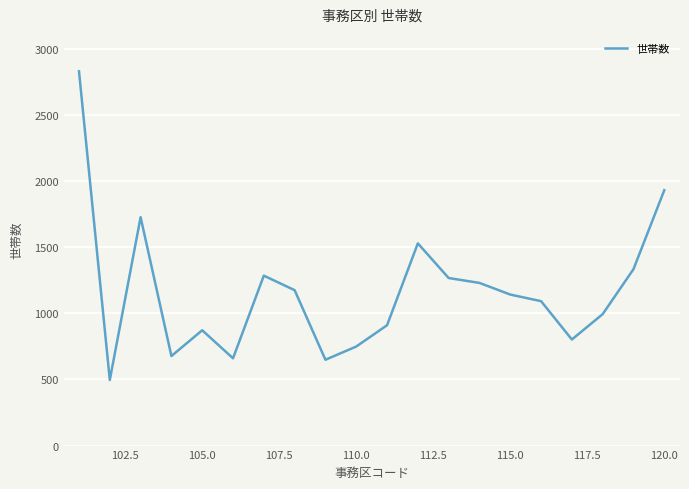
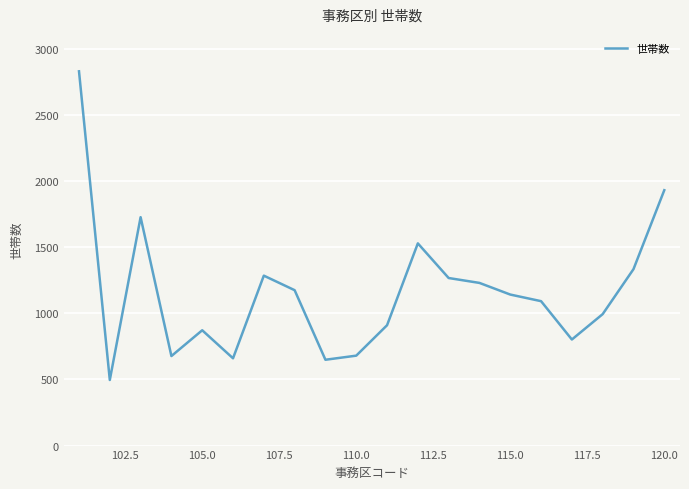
110.0: 750 -> 680
